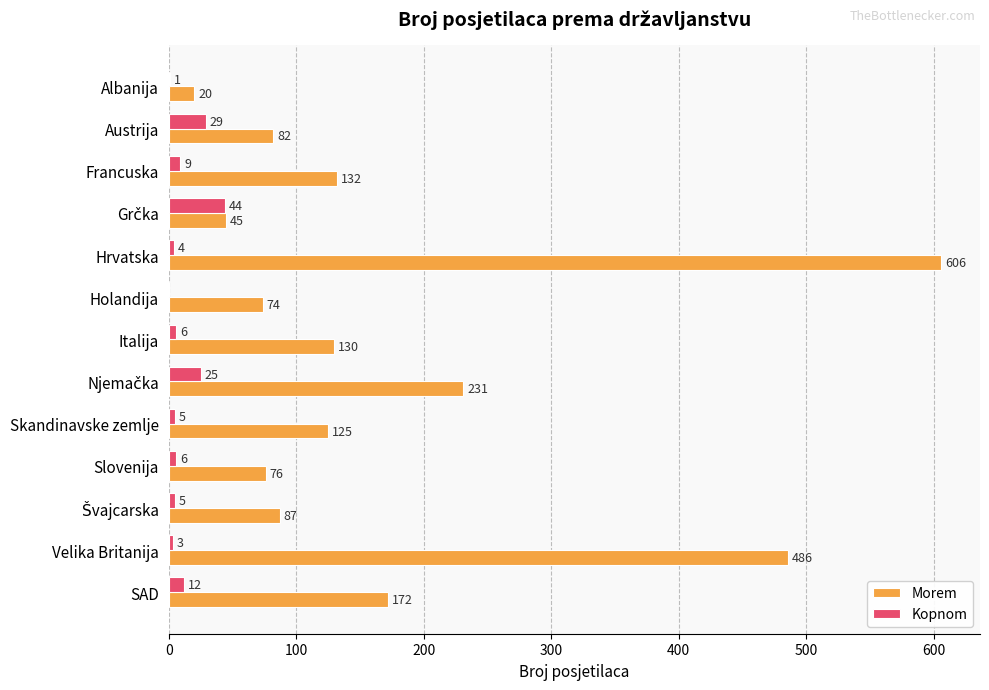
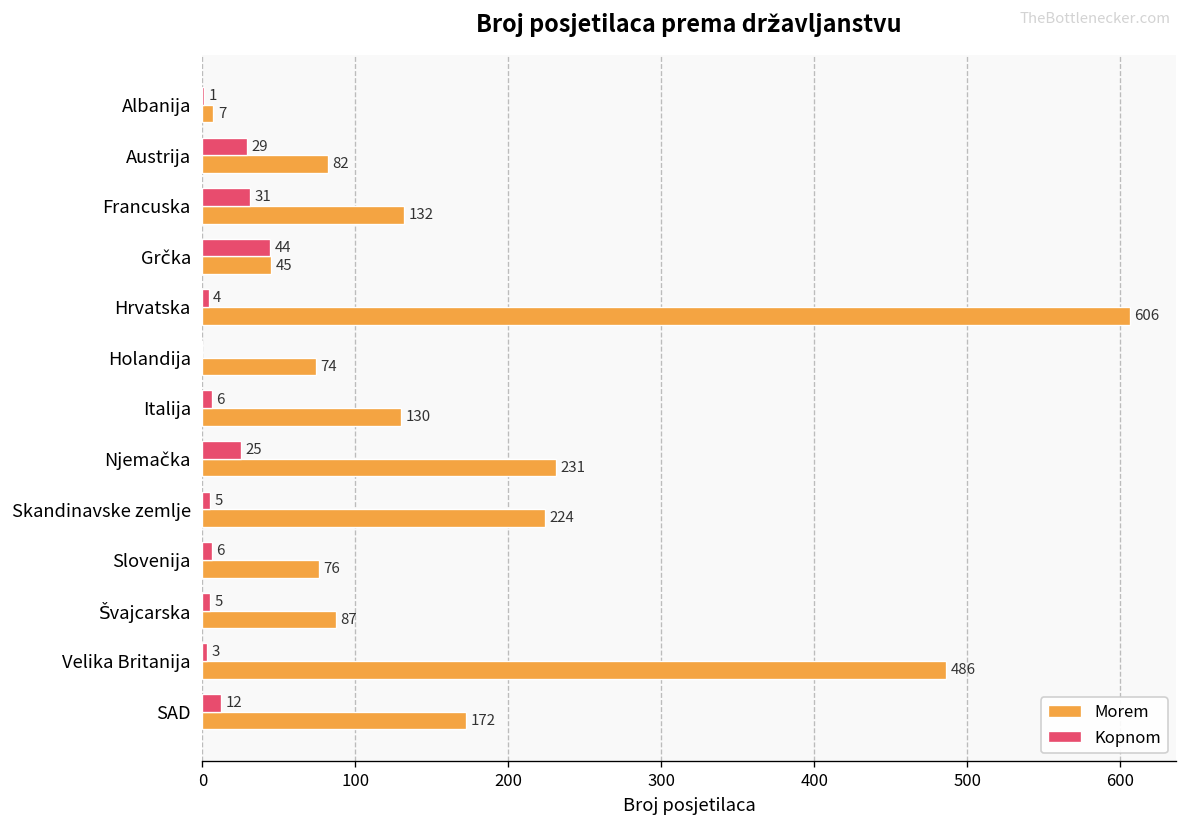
Morem, Albanija: 20 -> 7
Kopnom, Francuska: 9 -> 31
Morem, Skandinavske zemlje: 125 -> 224
